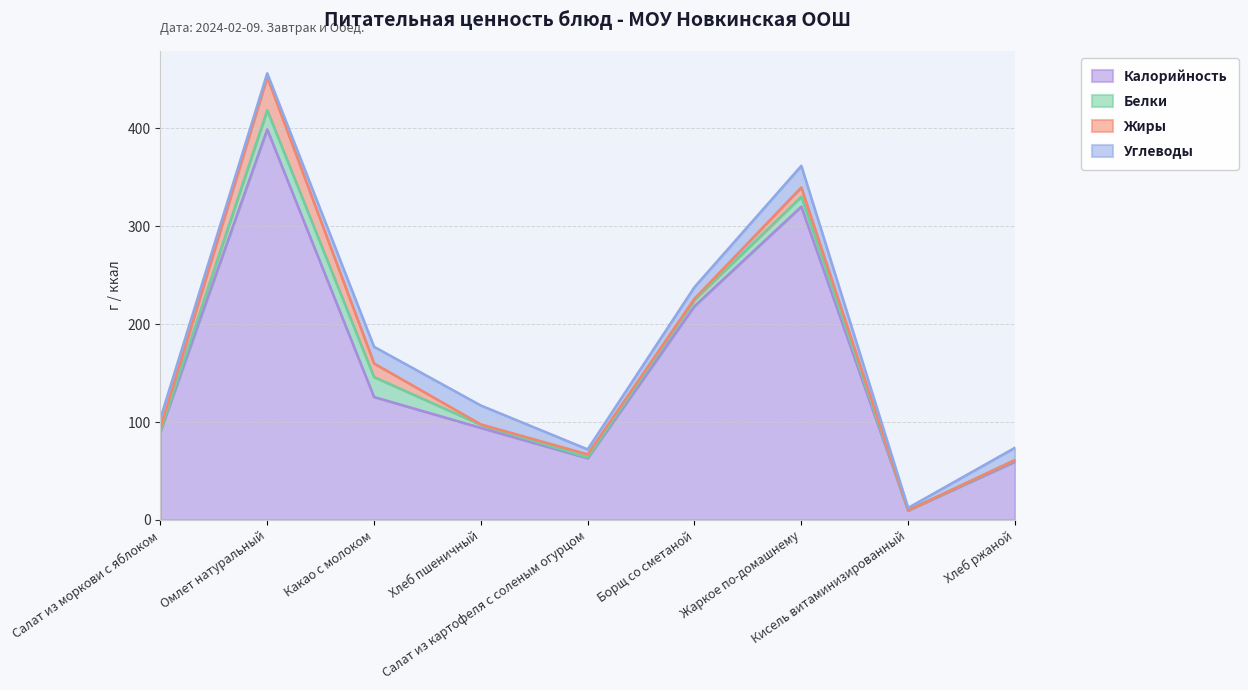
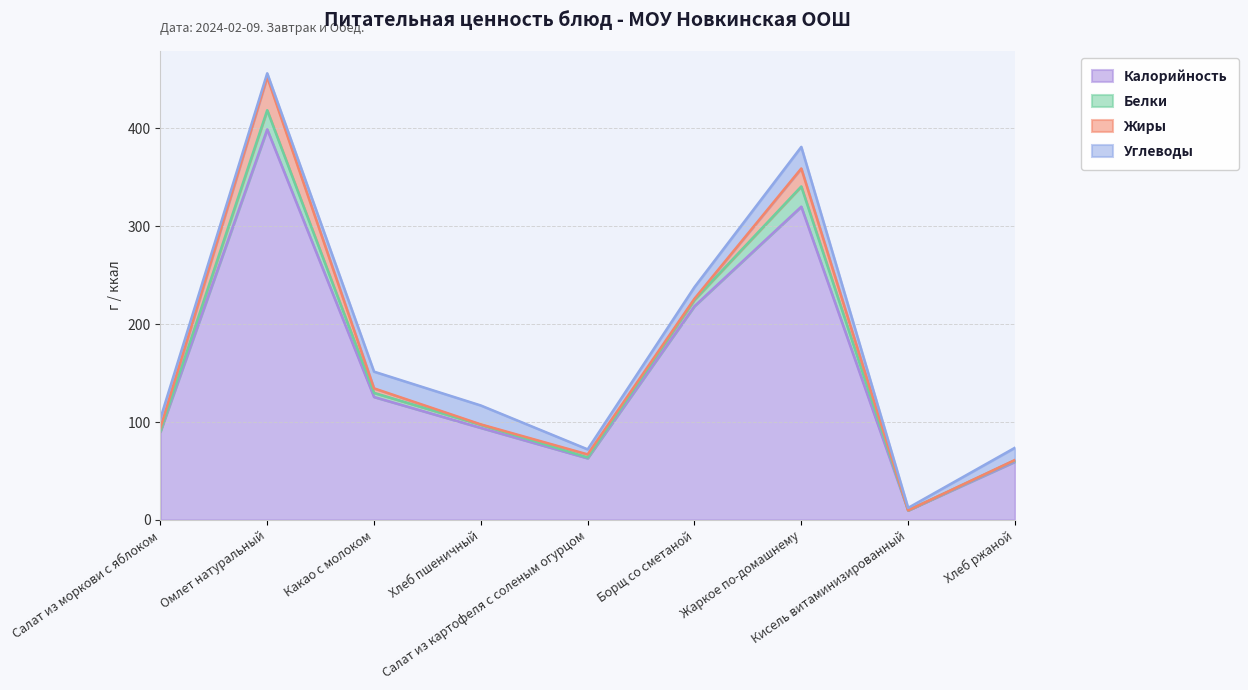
Белки, Какао с молоком: 20 -> 0
Жиры, Какао с молоком: 10 -> 0
Белки, Жаркое по-домашнему: 10 -> 20
Жиры, Жаркое по-домашнему: 10 -> 20
